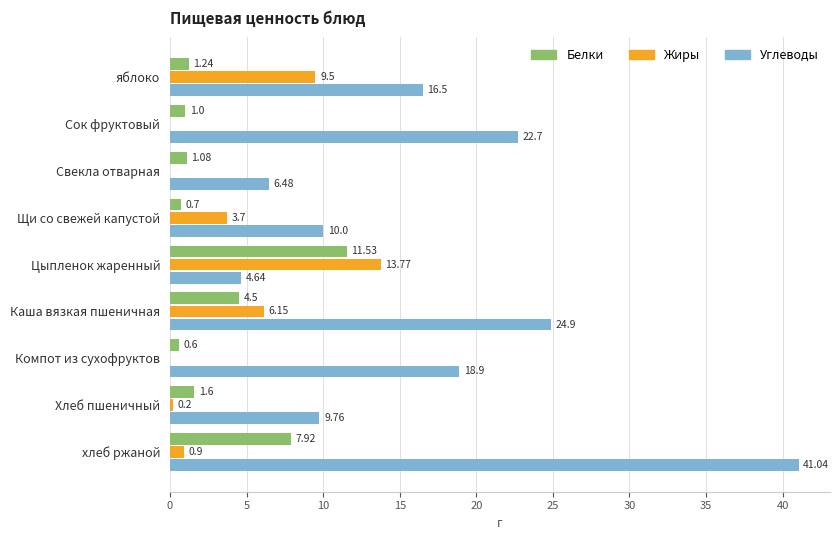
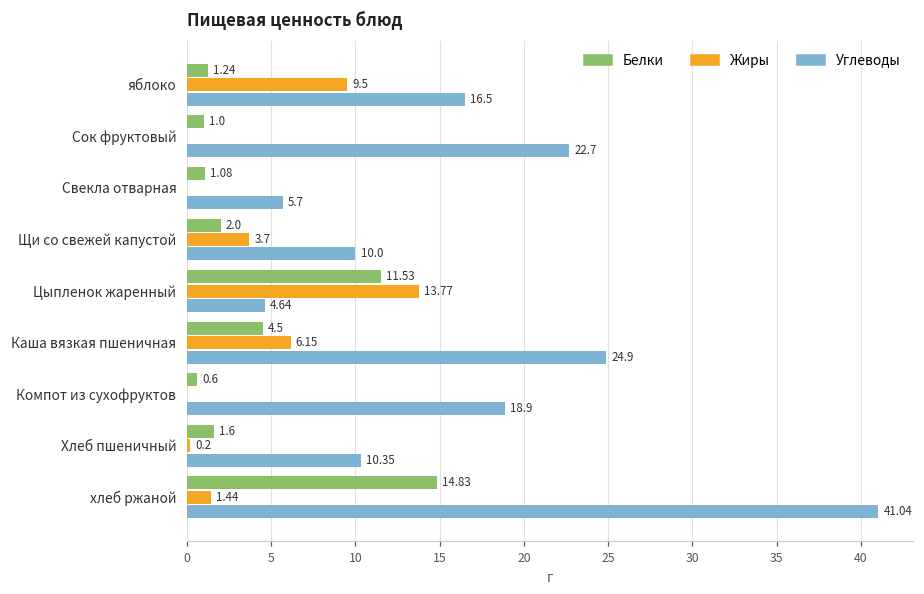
Углеводы, Свекла отварная: 6.48 -> 5.7
Белки, Щи со свежей капустой: 0.7 -> 2.0
Углеводы, Хлеб пшеничный: 9.76 -> 10.35
Белки, хлеб ржаной: 7.92 -> 14.83
Жиры, хлеб ржаной: 0.9 -> 1.44
